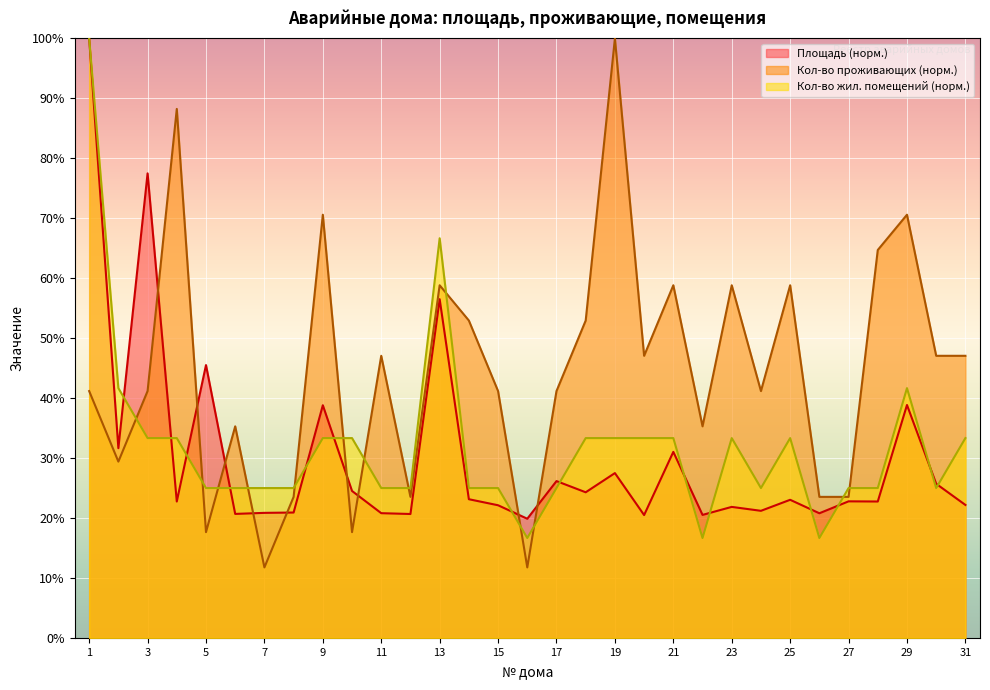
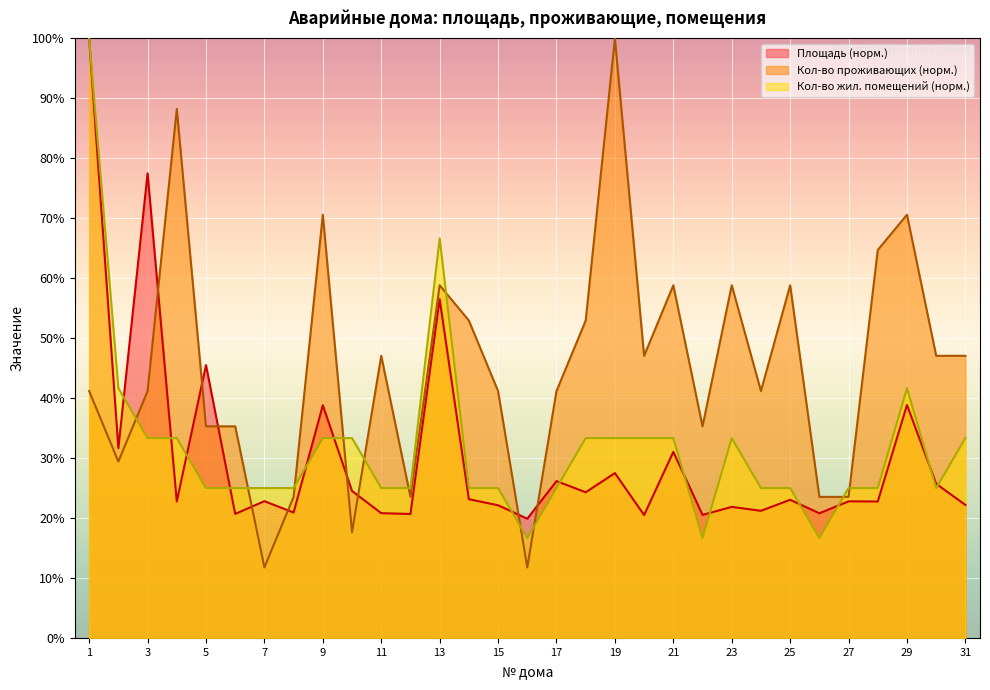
Кол-во проживающих (норм.), 5: 18% -> 35%
Площадь (норм.), 7: 21% -> 23%
Кол-во жил. помещений (норм.), 25: 33% -> 25%
